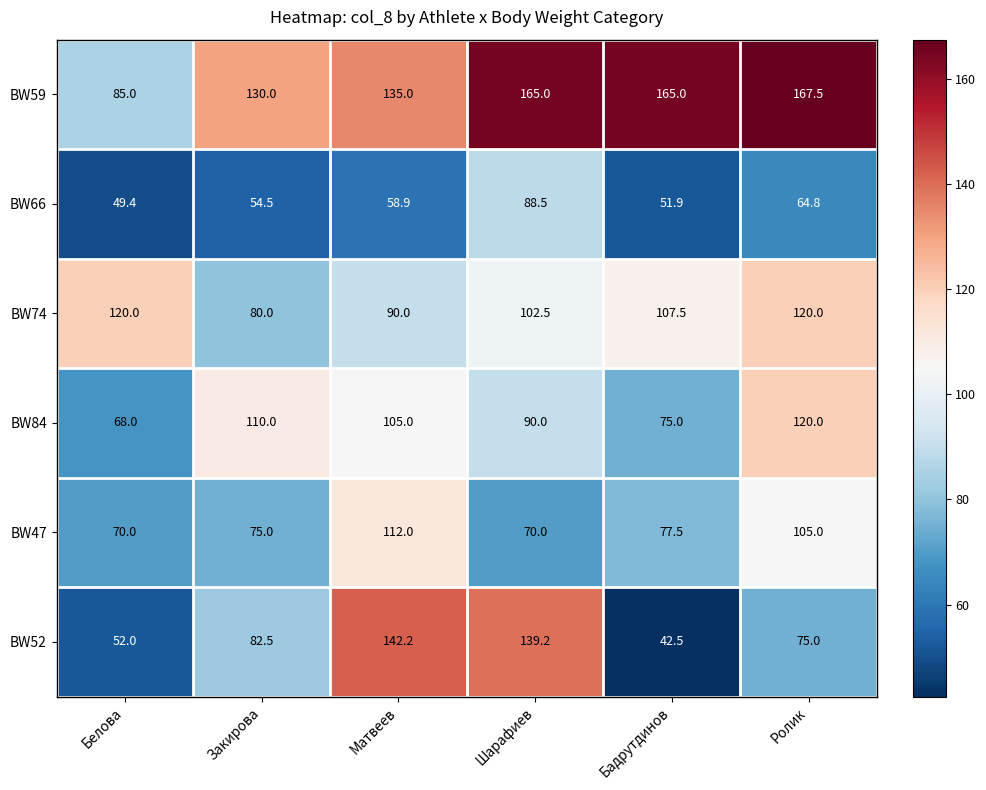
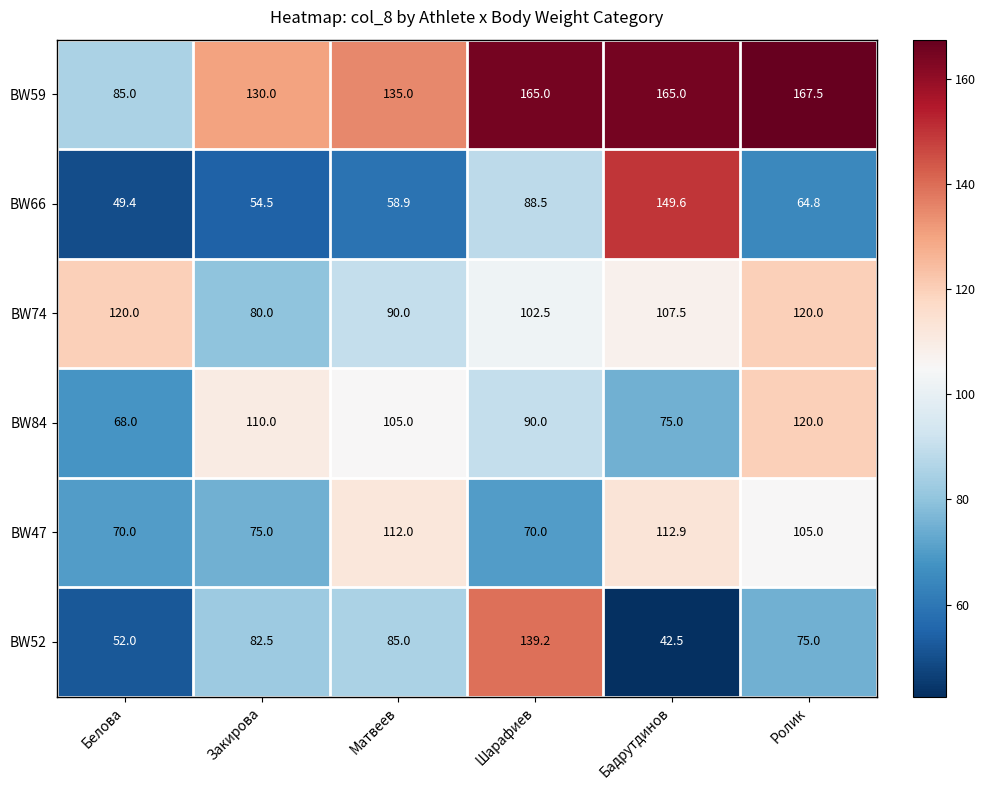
BW66, Бадрутдинов: 51.9 -> 149.6
BW47, Бадрутдинов: 77.5 -> 112.9
BW52, Матвеев: 142.2 -> 85.0
